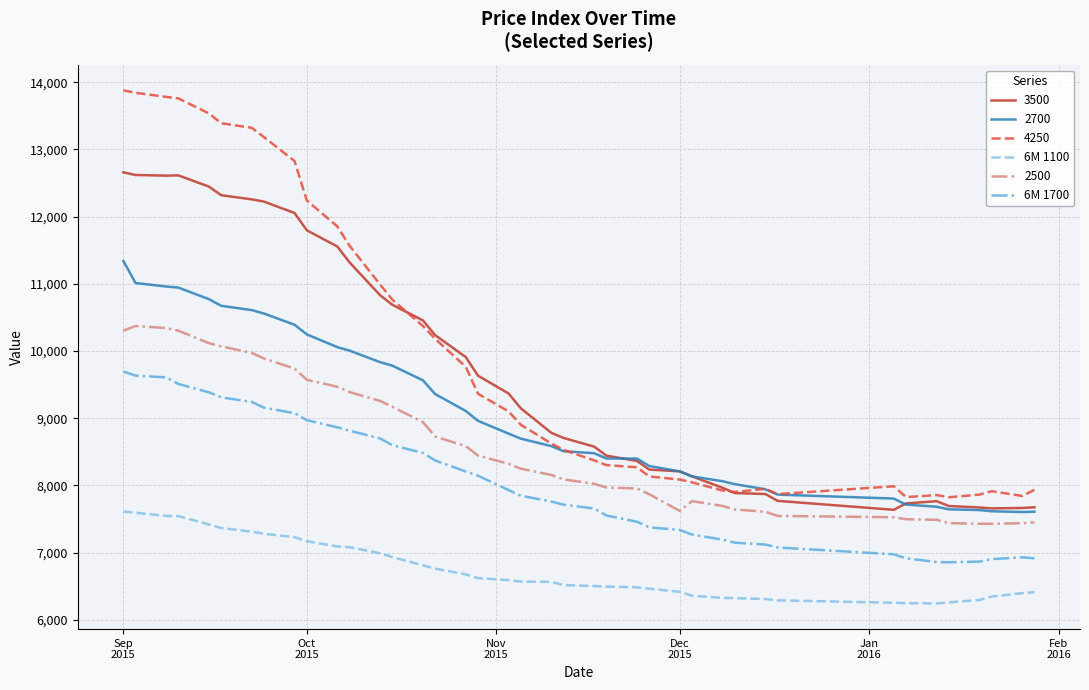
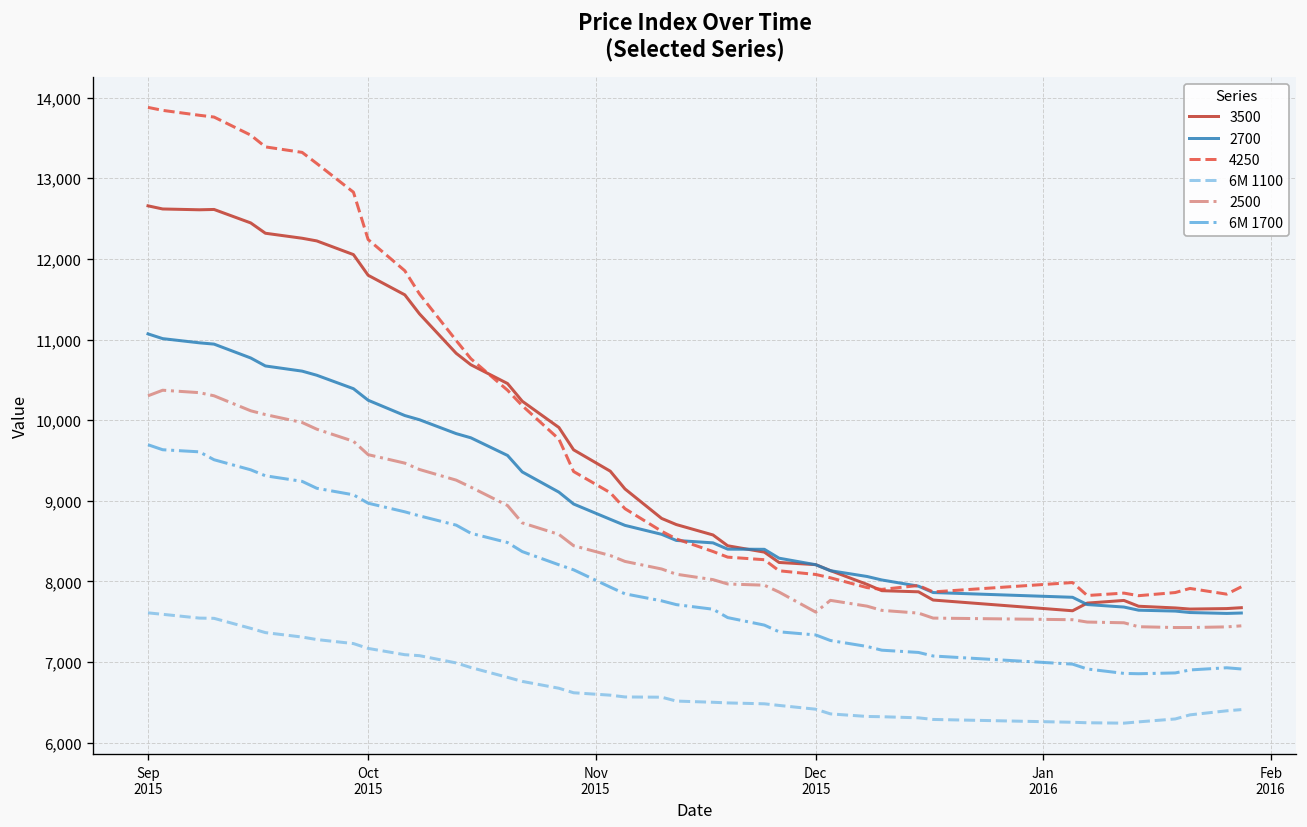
2700, Sep 2015: 11,300 -> 11,100
